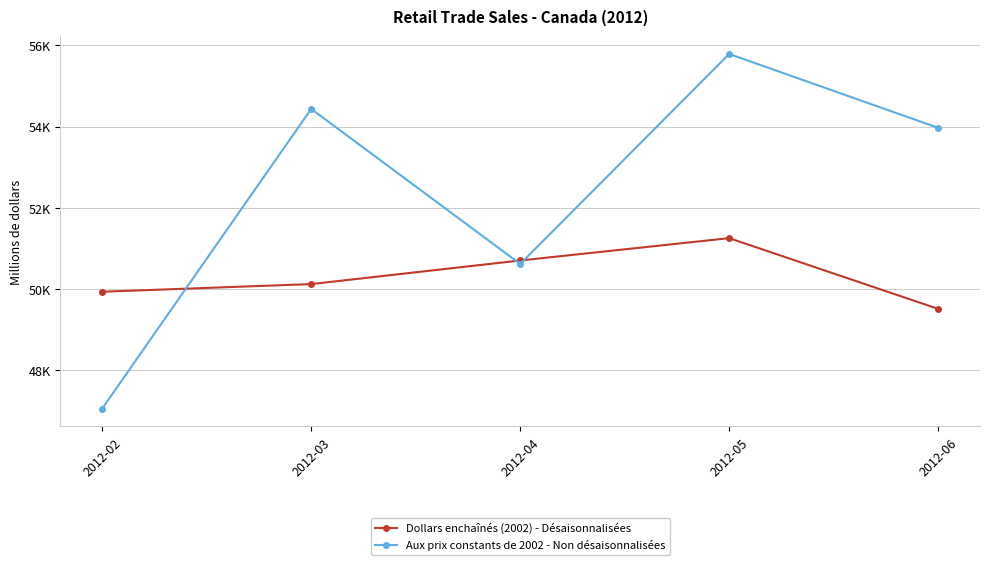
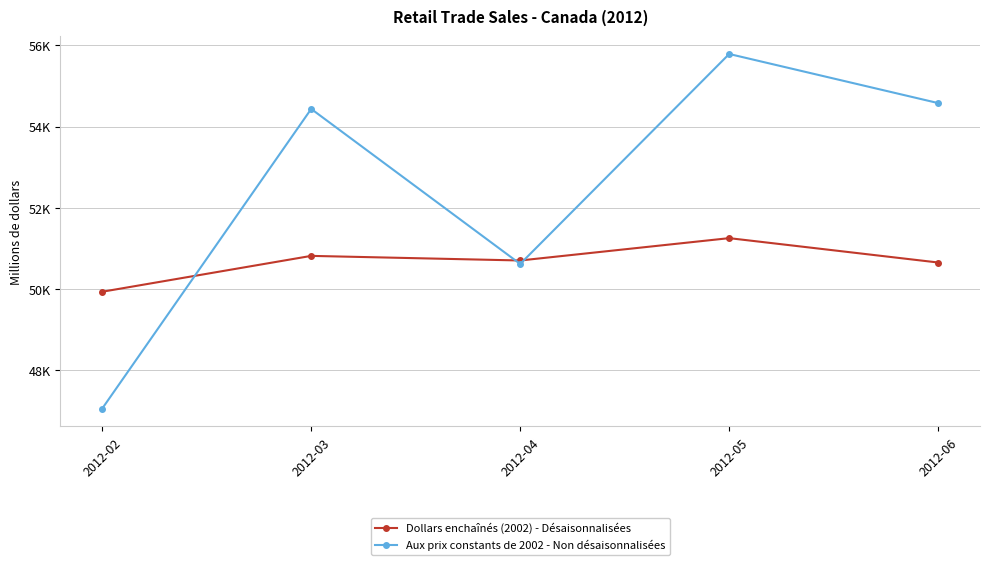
Dollars enchaînés (2002) - Désaisonnalisées, 2012-03: 50100 -> 50800
Dollars enchaînés (2002) - Désaisonnalisées, 2012-06: 49500 -> 50700
Aux prix constants de 2002 - Non désaisonnalisées, 2012-06: 54000 -> 54600
